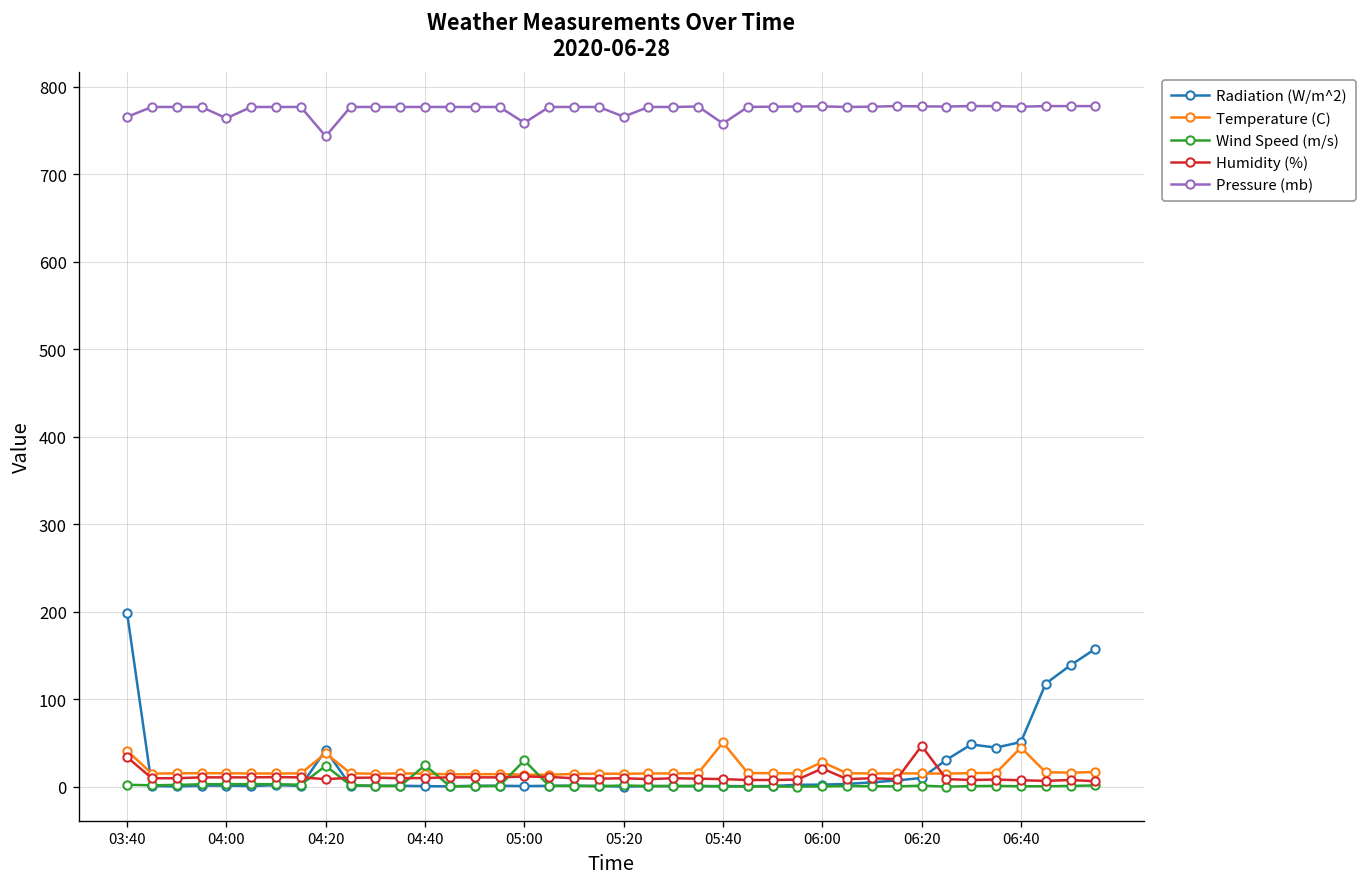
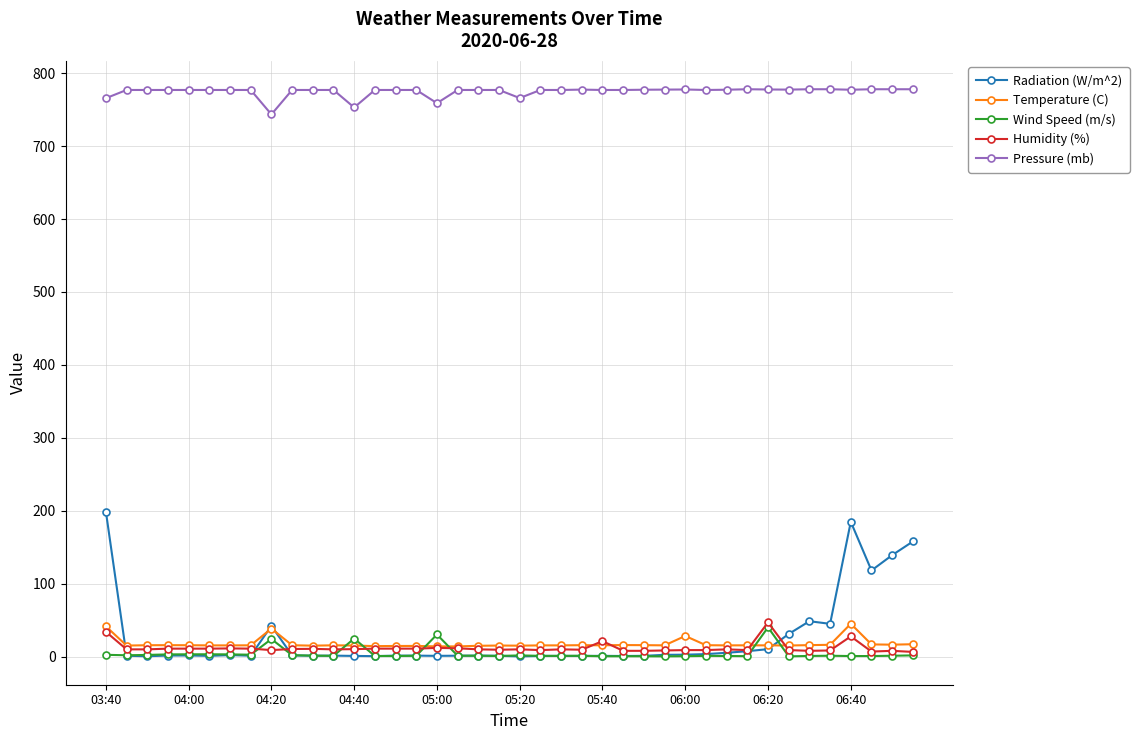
Pressure (mb), 04:00: 760 -> 780
Pressure (mb), 04:40: 780 -> 750
Temperature (C), 05:40: 50 -> 20
Humidity (%), 05:40: 10 -> 20
Pressure (mb), 05:40: 760 -> 780
Humidity (%), 06:00: 20 -> 10
Wind Speed (m/s), 06:20: 0 -> 40
Radiation (W/m^2), 06:40: 50 -> 180
Humidity (%), 06:40: 10 -> 30
